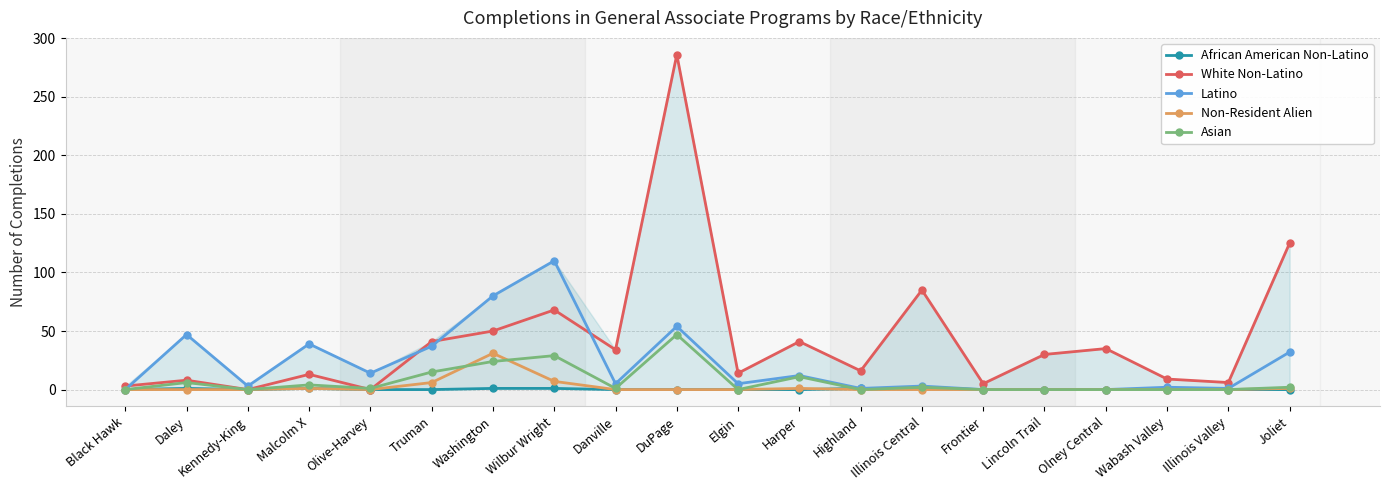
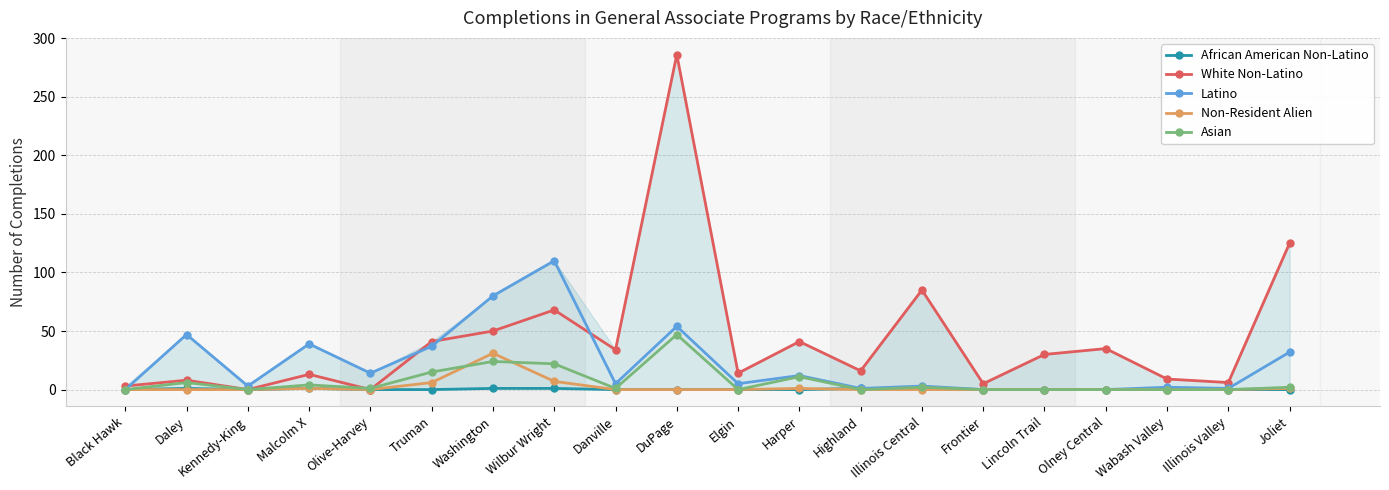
Asian, Wilbur Wright: 29 -> 22
